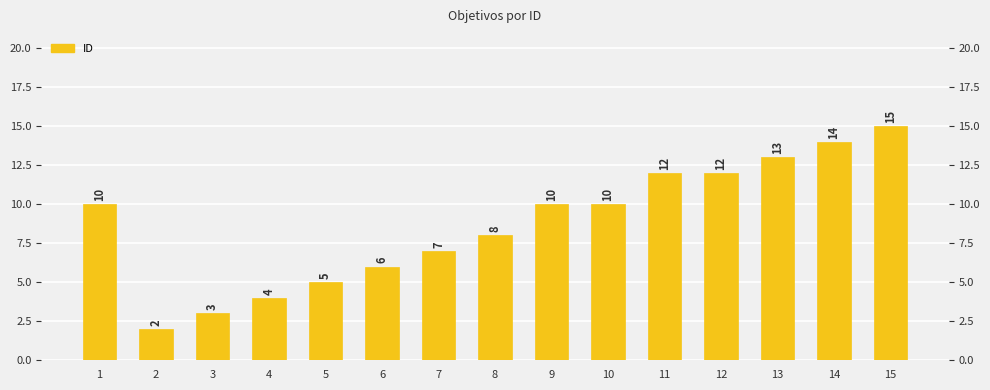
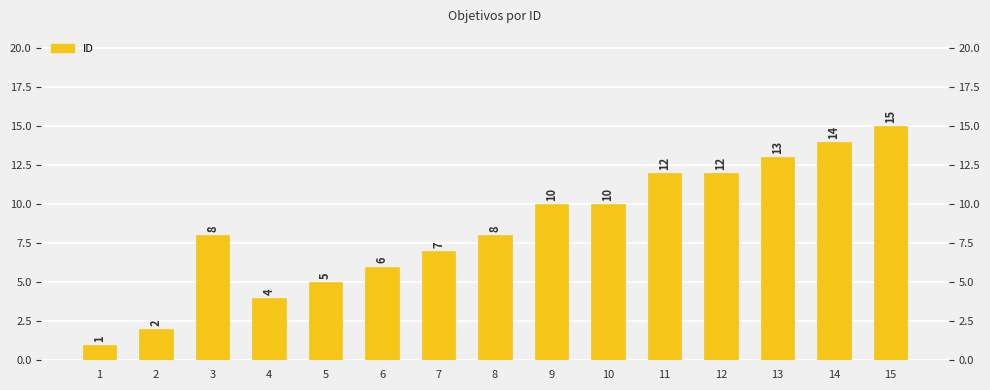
1: 10 -> 1
3: 3 -> 8
